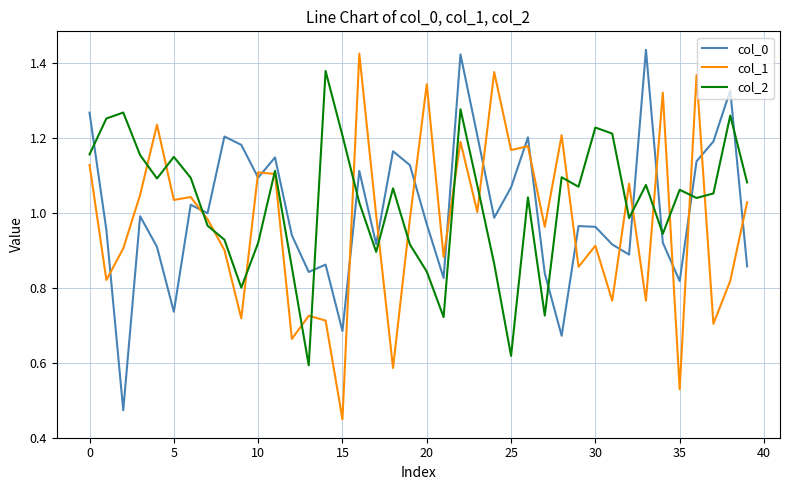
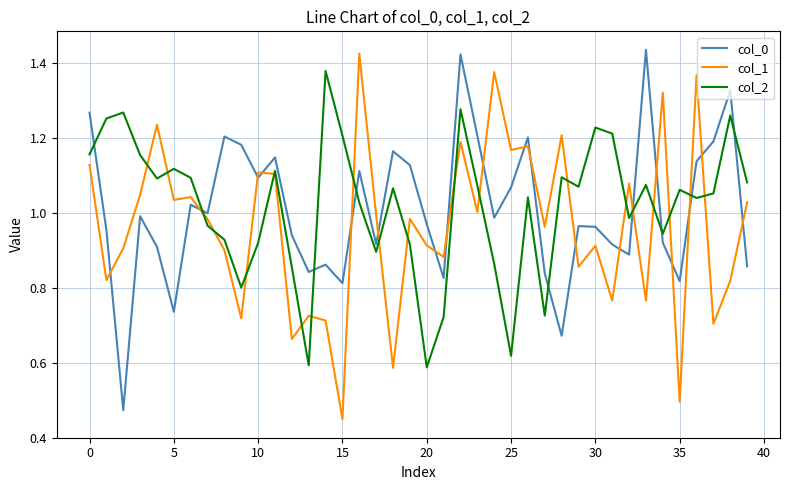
col_2, 5: 1.15 -> 1.12
col_0, 15: 0.68 -> 0.81
col_1, 20: 1.34 -> 0.91
col_2, 20: 0.84 -> 0.59
col_1, 35: 0.53 -> 0.50
